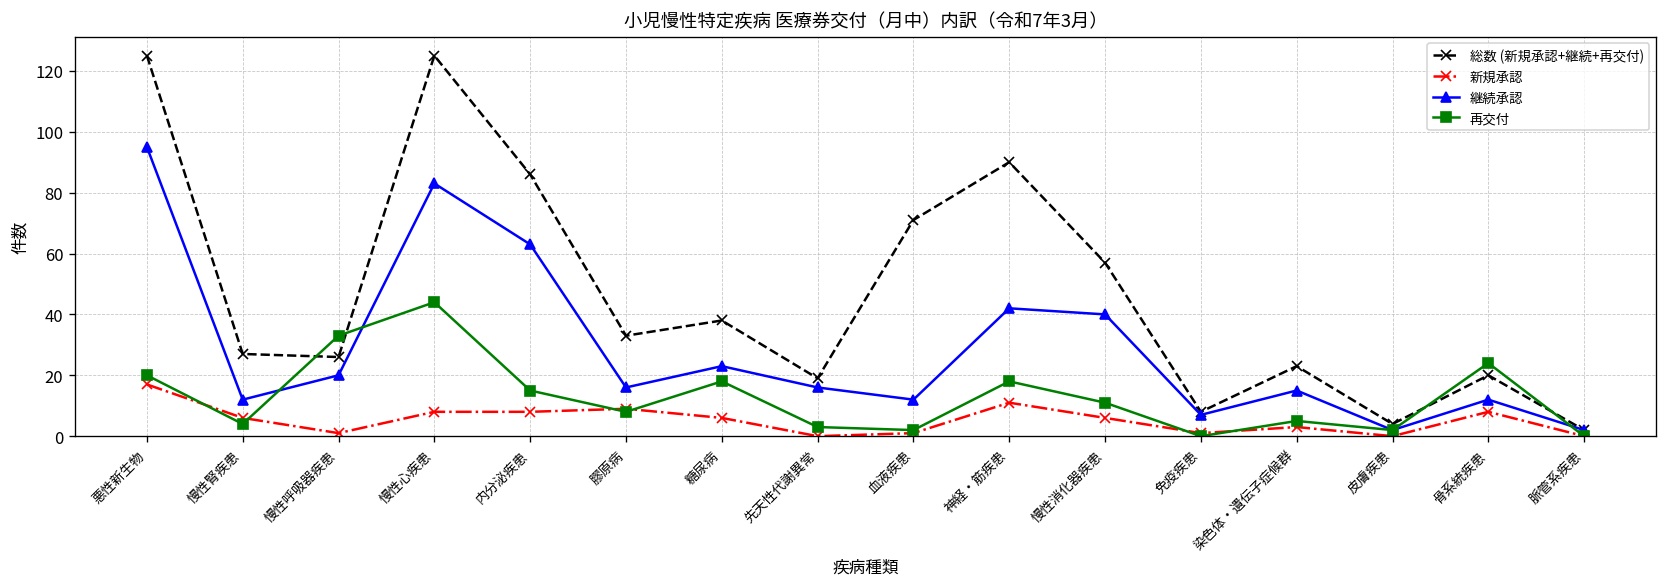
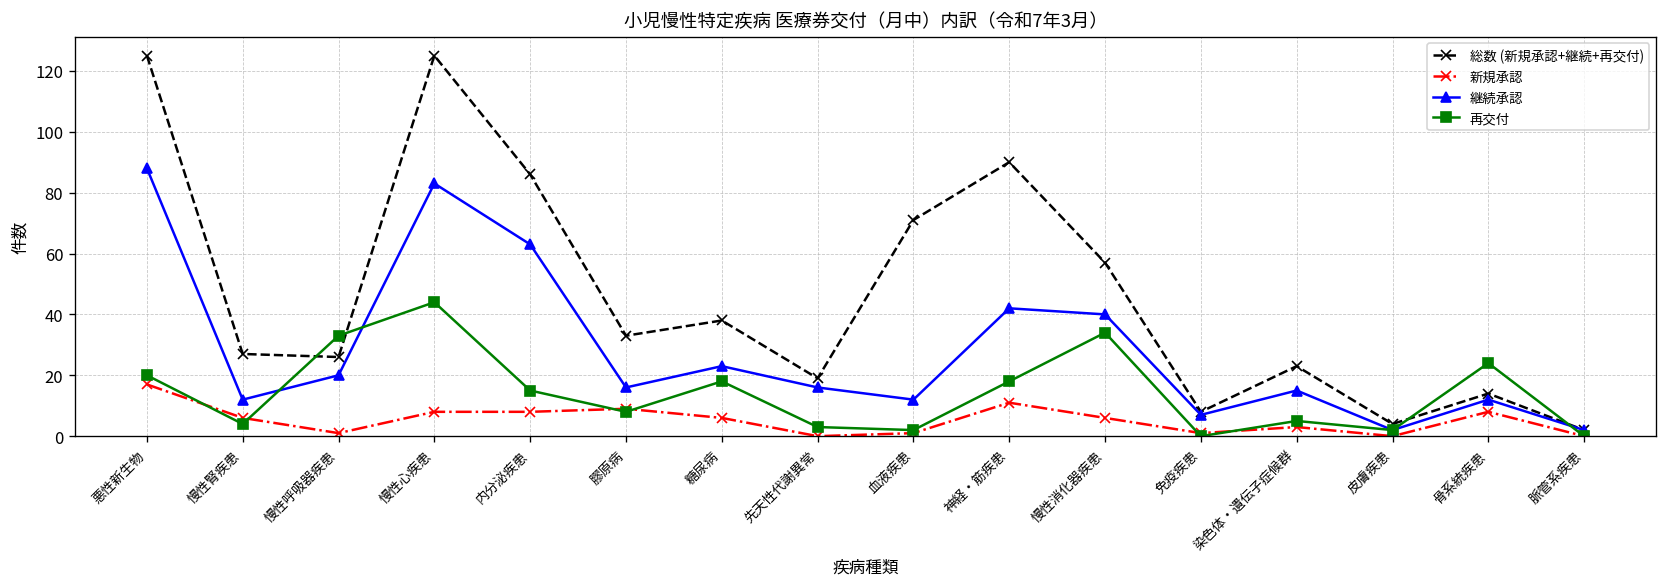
継続承認, 悪性新生物: 95 -> 88
再交付, 慢性消化器疾患: 11 -> 34
総数 (新規承認+継続+再交付), 骨系統疾患: 20 -> 14
